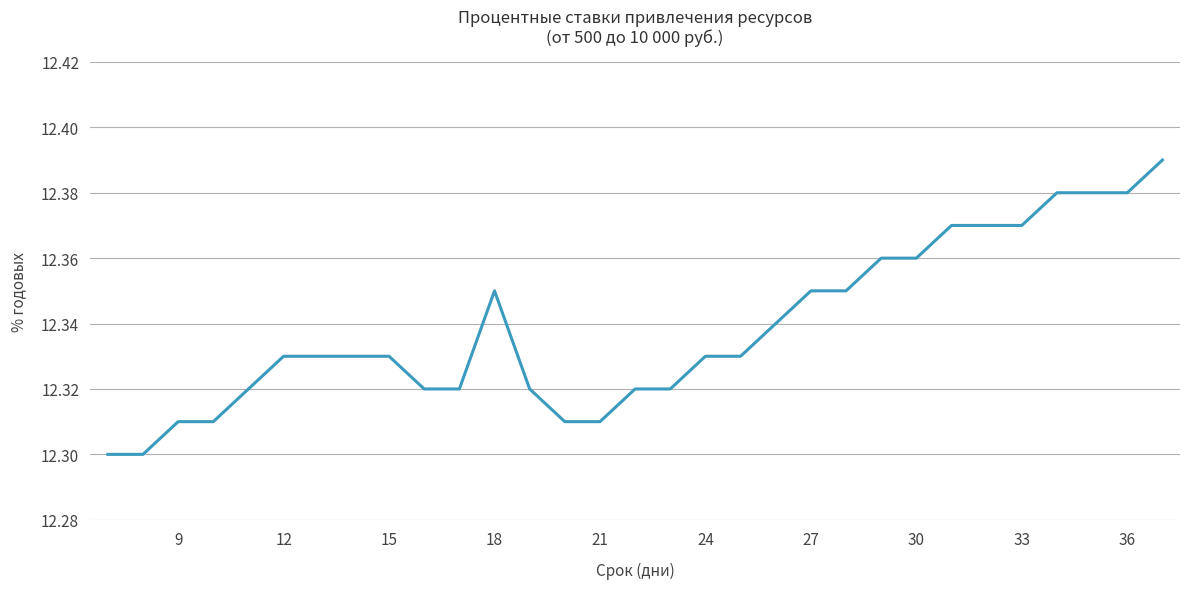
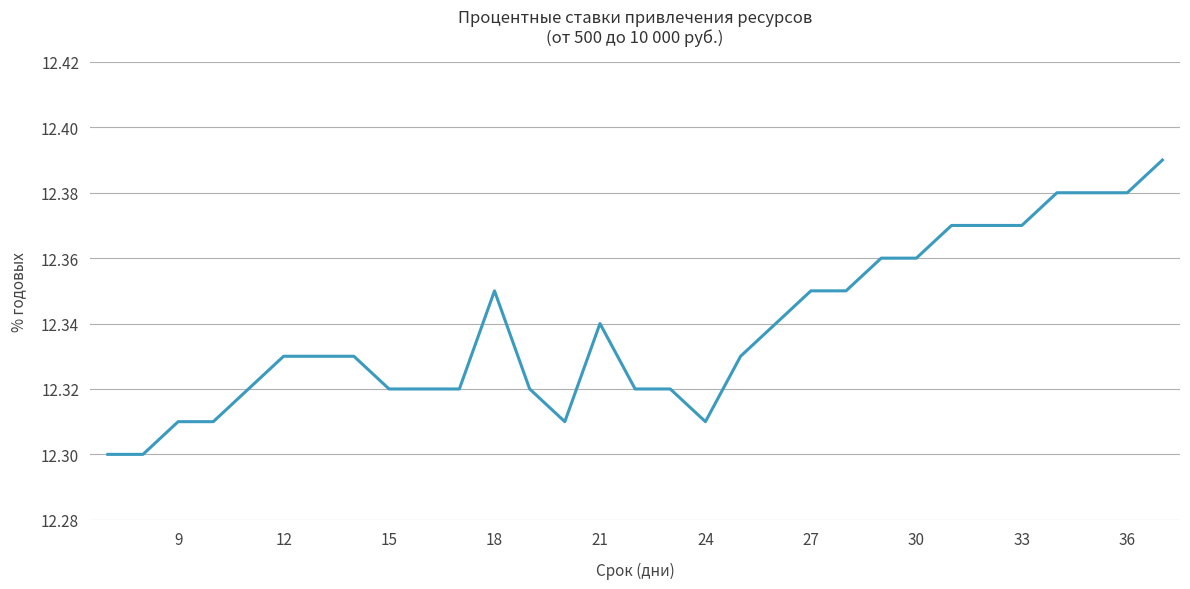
15: 12.33 -> 12.32
21: 12.31 -> 12.34
24: 12.33 -> 12.31
